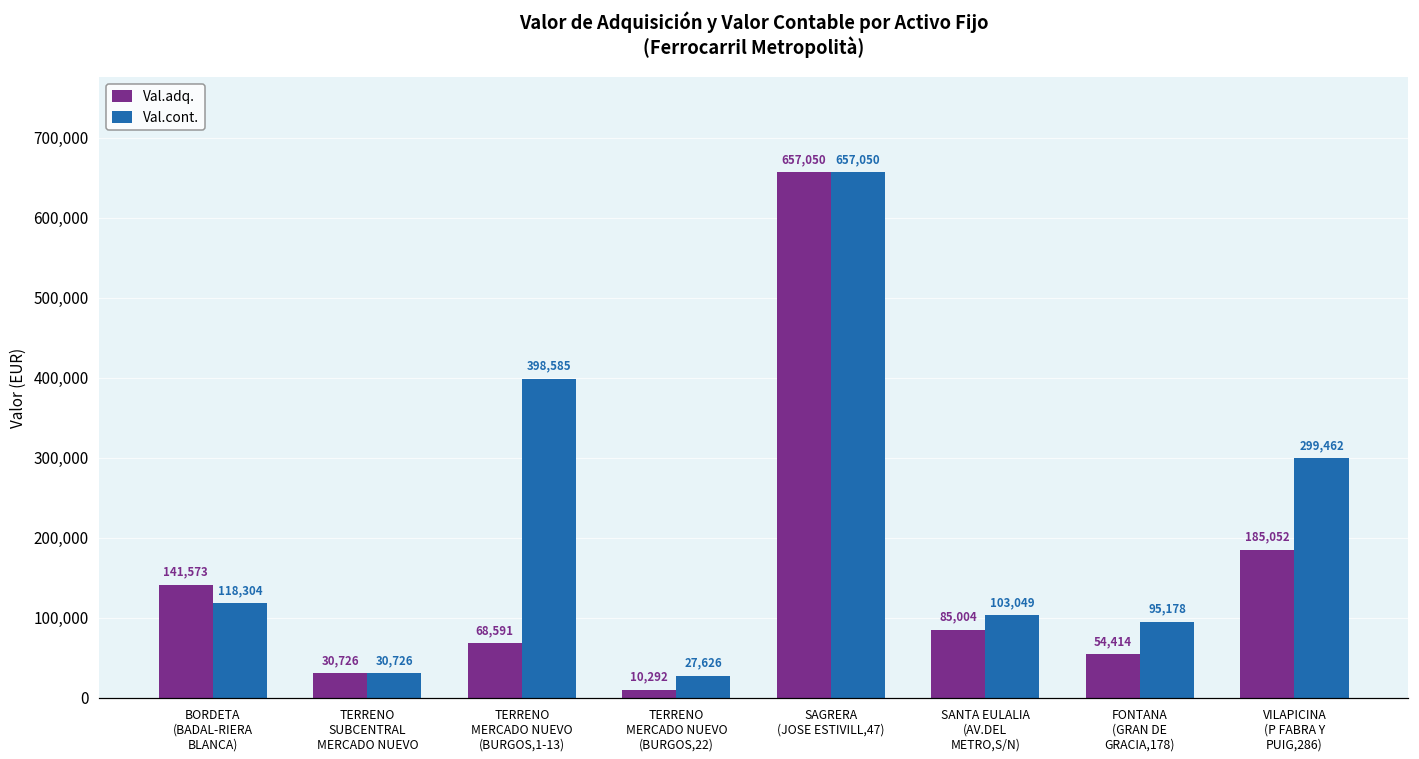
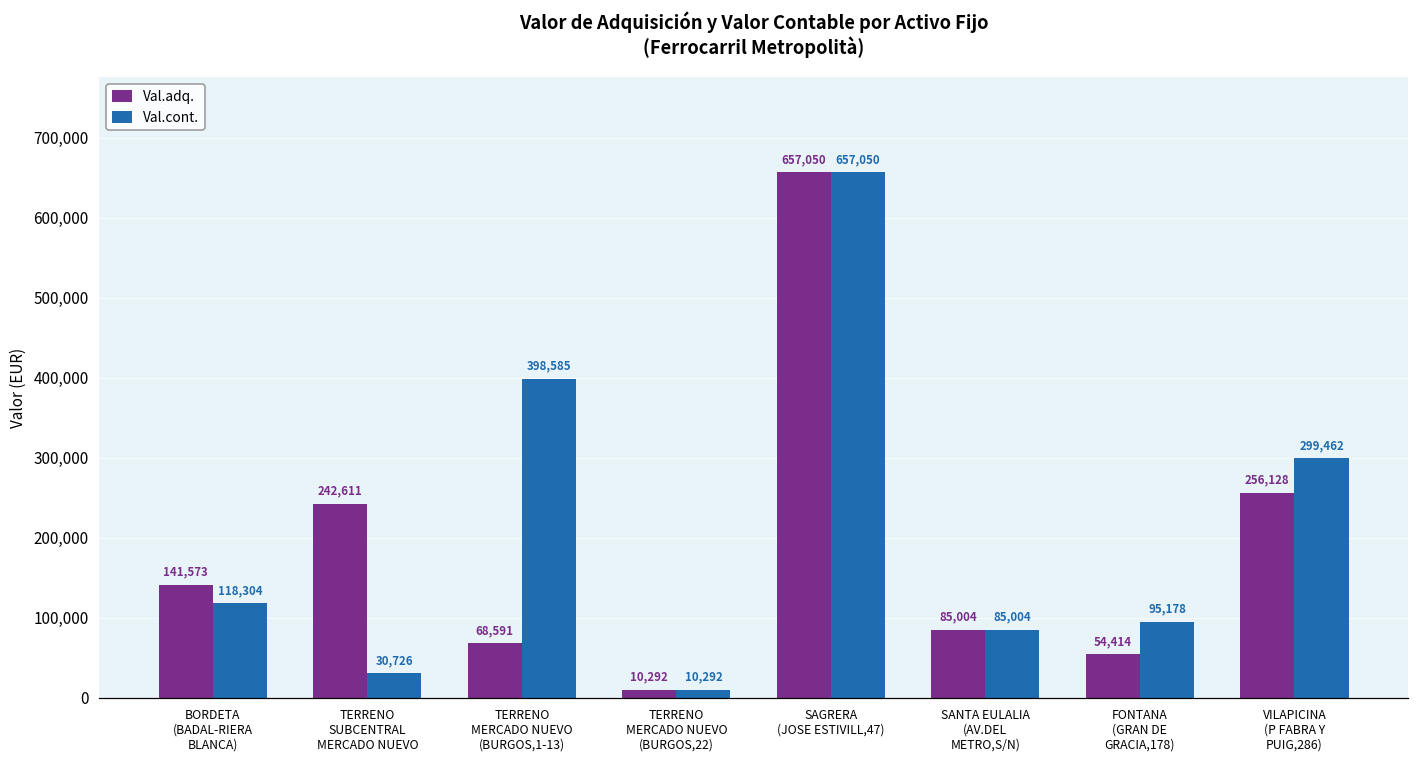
Val.adq., TERRENO SUBCENTRAL MERCADO NUEVO: 30,726 -> 242,611
Val.cont., TERRENO MERCADO NUEVO (BURGOS,22): 27,626 -> 10,292
Val.cont., SANTA EULALIA (AV.DEL METRO,S/N): 103,049 -> 85,004
Val.adq., VILAPICINA (P FABRA Y PUIG,286): 185,052 -> 256,128
